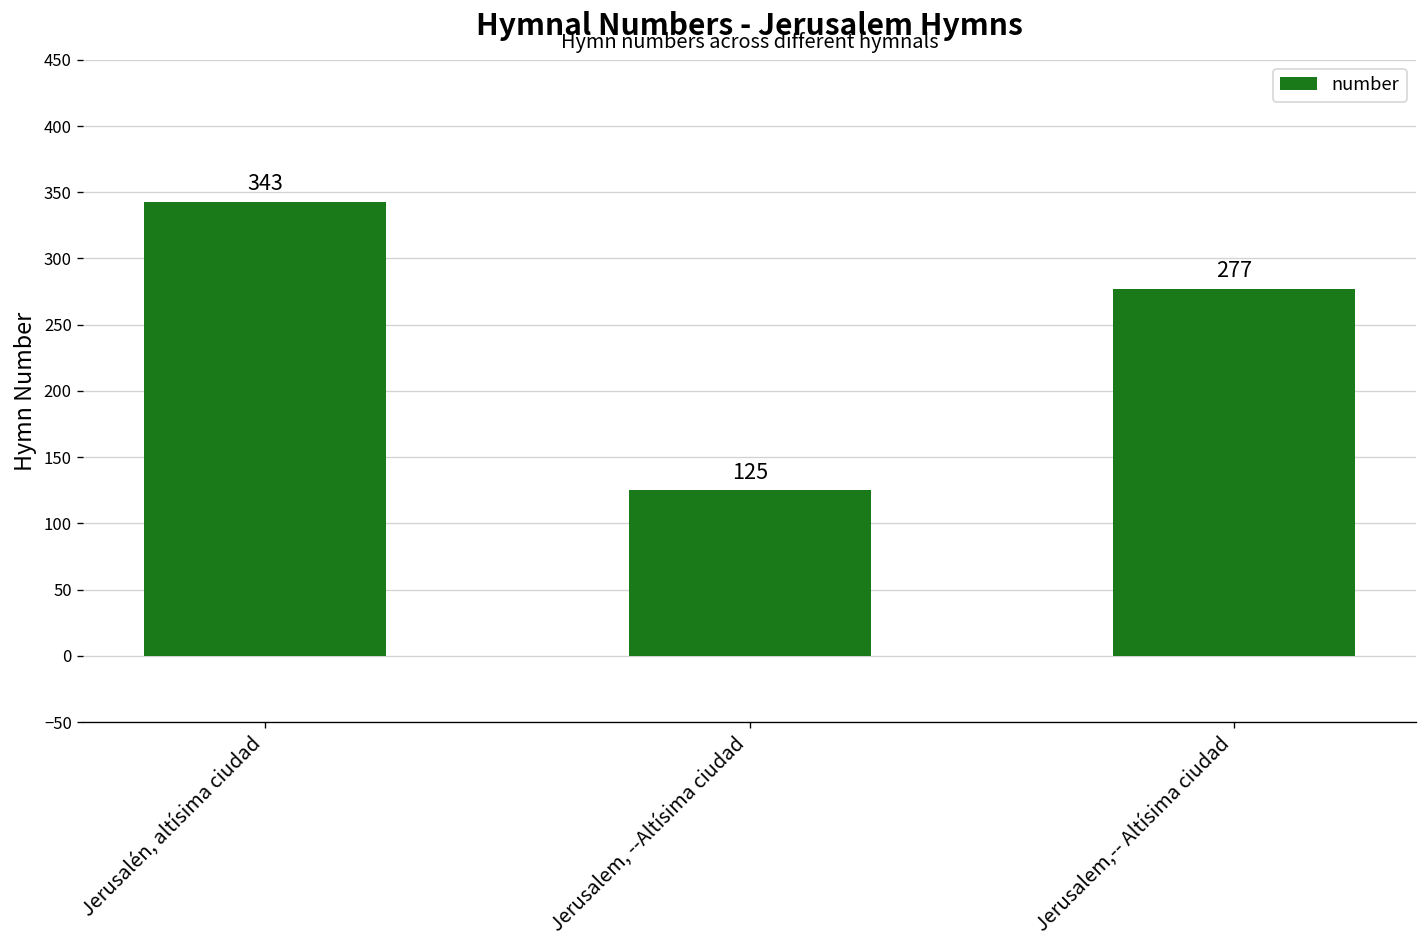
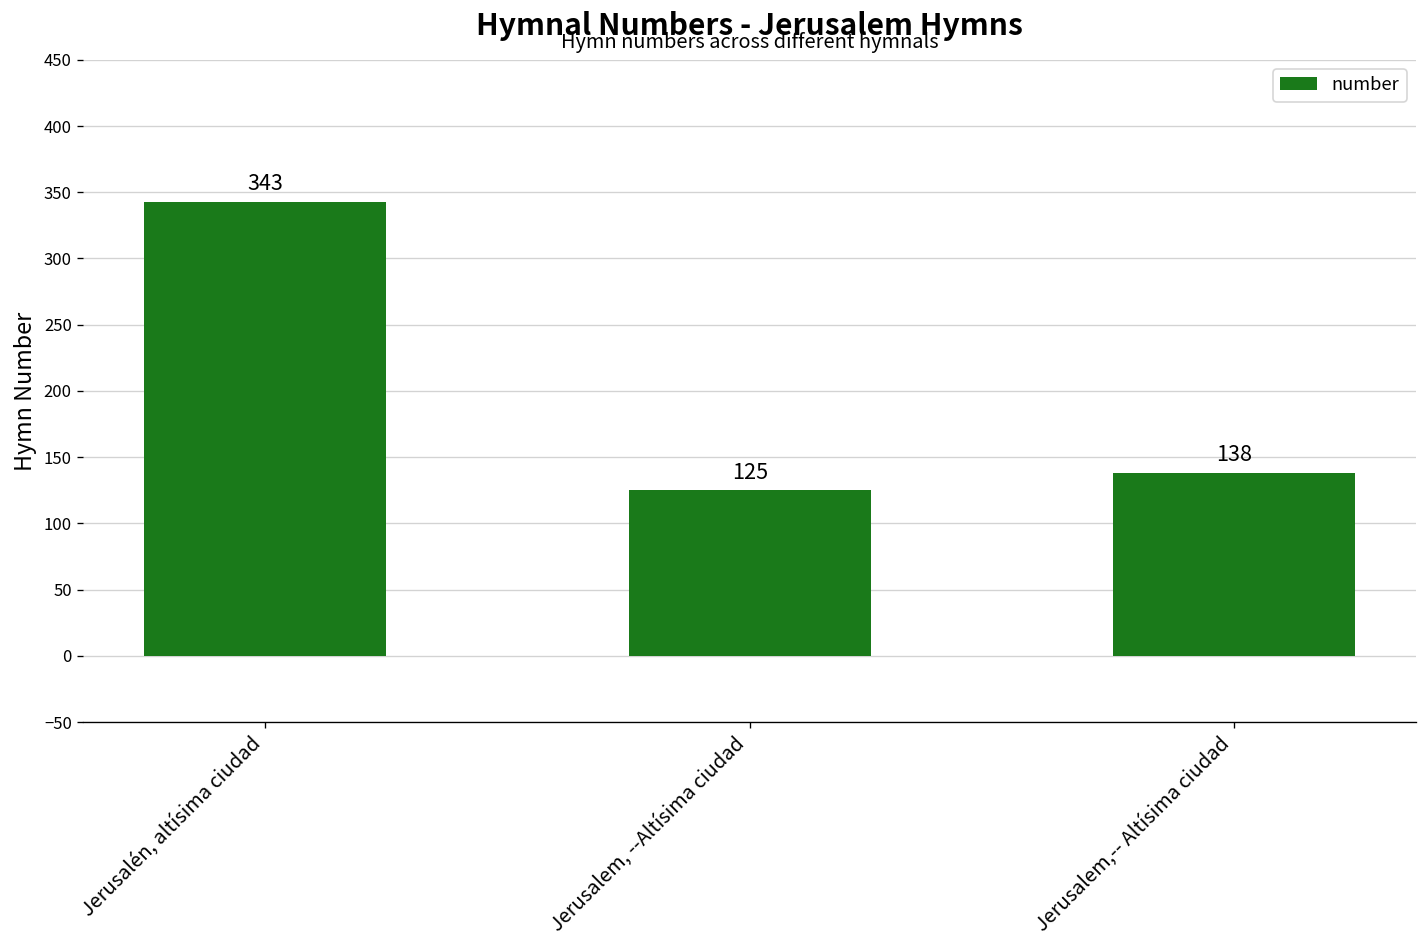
Jerusalem,-- Altísima ciudad: 277 -> 138
